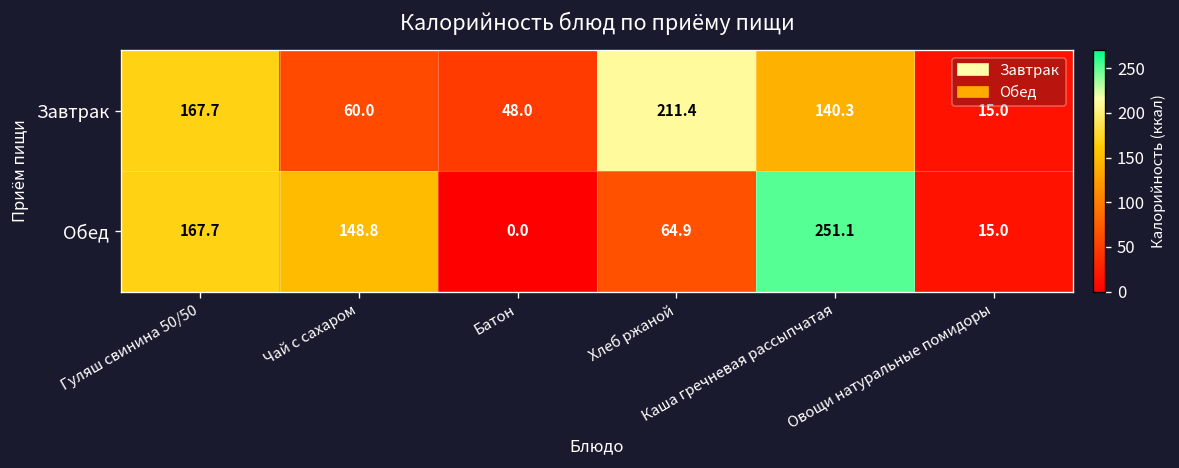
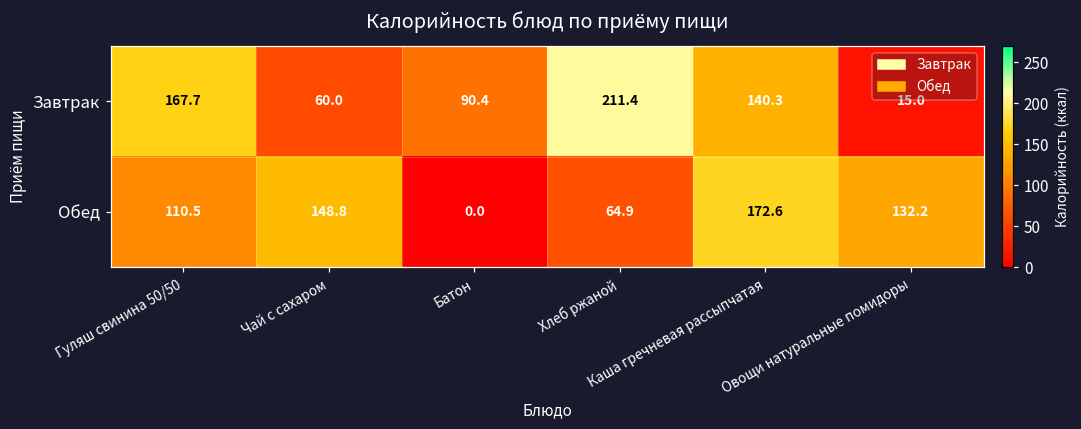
Завтрак, Батон: 48.0 -> 90.4
Обед, Гуляш свинина 50/50: 167.7 -> 110.5
Обед, Каша гречневая рассыпчатая: 251.1 -> 172.6
Обед, Овощи натуральные помидоры: 15.0 -> 132.2
